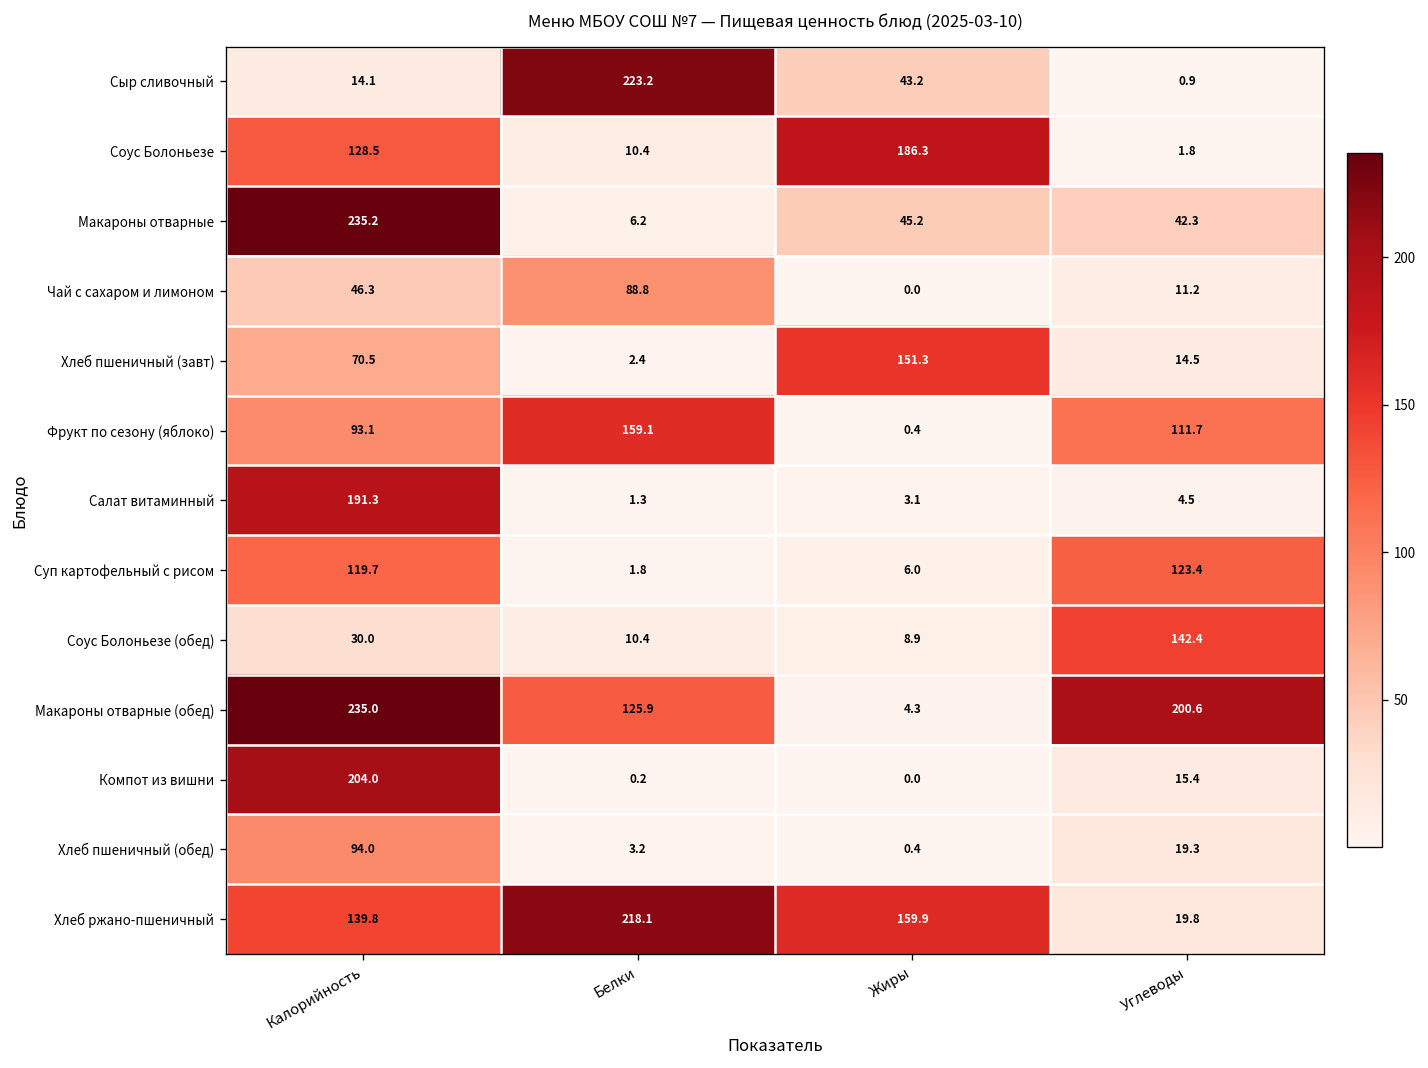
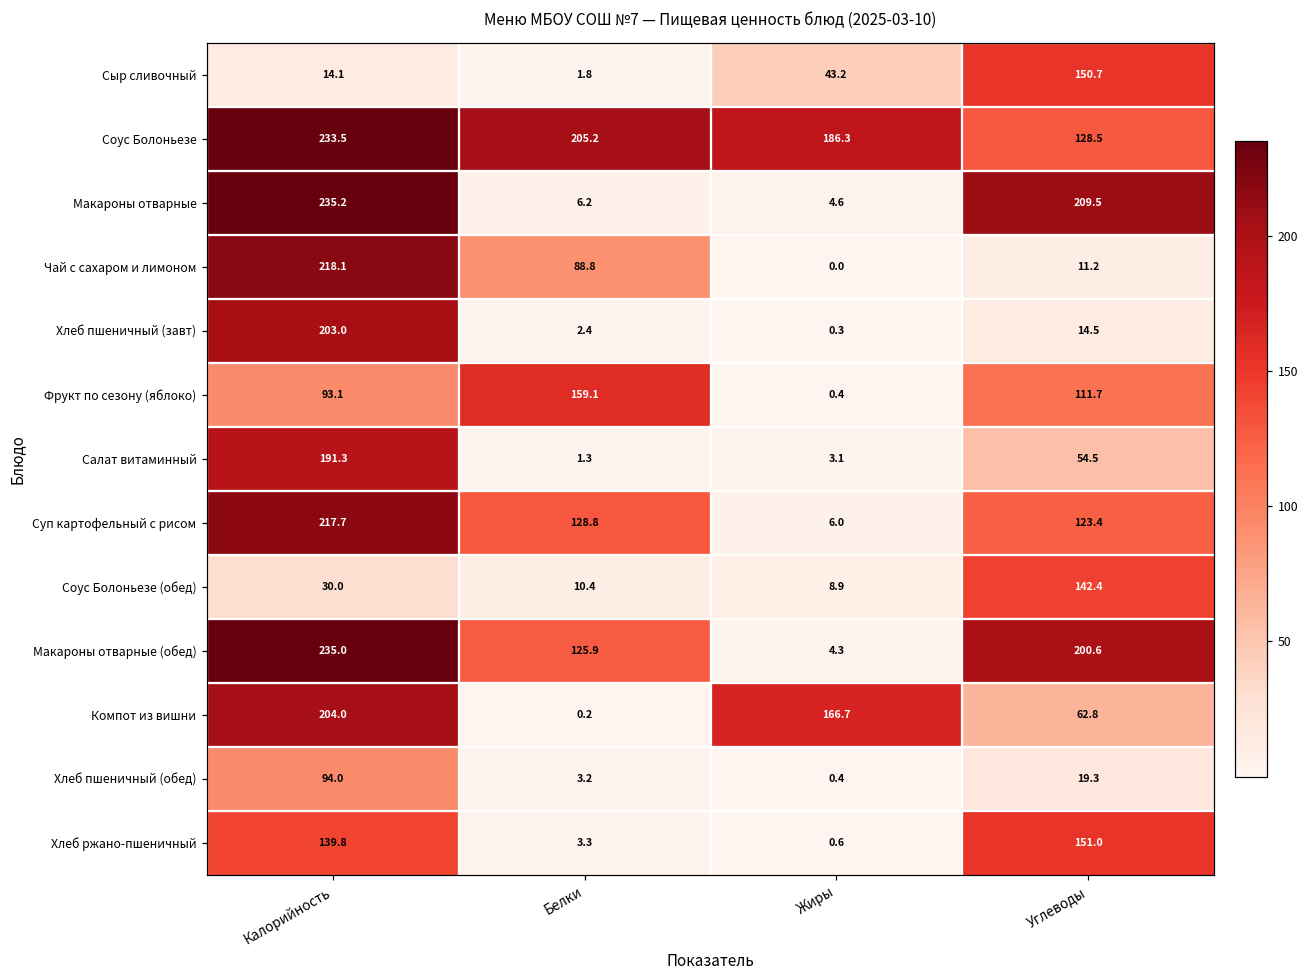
Сыр сливочный, Белки: 223.2 -> 1.8
Сыр сливочный, Углеводы: 0.9 -> 150.7
Соус Болоньезе, Калорийность: 128.5 -> 233.5
Соус Болоньезе, Белки: 10.4 -> 205.2
Соус Болоньезе, Углеводы: 1.8 -> 128.5
Макароны отварные, Жиры: 45.2 -> 4.6
Макароны отварные, Углеводы: 42.3 -> 209.5
Чай с сахаром и лимоном, Калорийность: 46.3 -> 218.1
Хлеб пшеничный (завт), Калорийность: 70.5 -> 203.0
Хлеб пшеничный (завт), Жиры: 151.3 -> 0.3
Салат витаминный, Углеводы: 4.5 -> 54.5
Суп картофельный с рисом, Калорийность: 119.7 -> 217.7
Суп картофельный с рисом, Белки: 1.8 -> 128.8
Компот из вишни, Жиры: 0.0 -> 166.7
Компот из вишни, Углеводы: 15.4 -> 62.8
Хлеб ржано-пшеничный, Белки: 218.1 -> 3.3
Хлеб ржано-пшеничный, Жиры: 159.9 -> 0.6
Хлеб ржано-пшеничный, Углеводы: 19.8 -> 151.0
